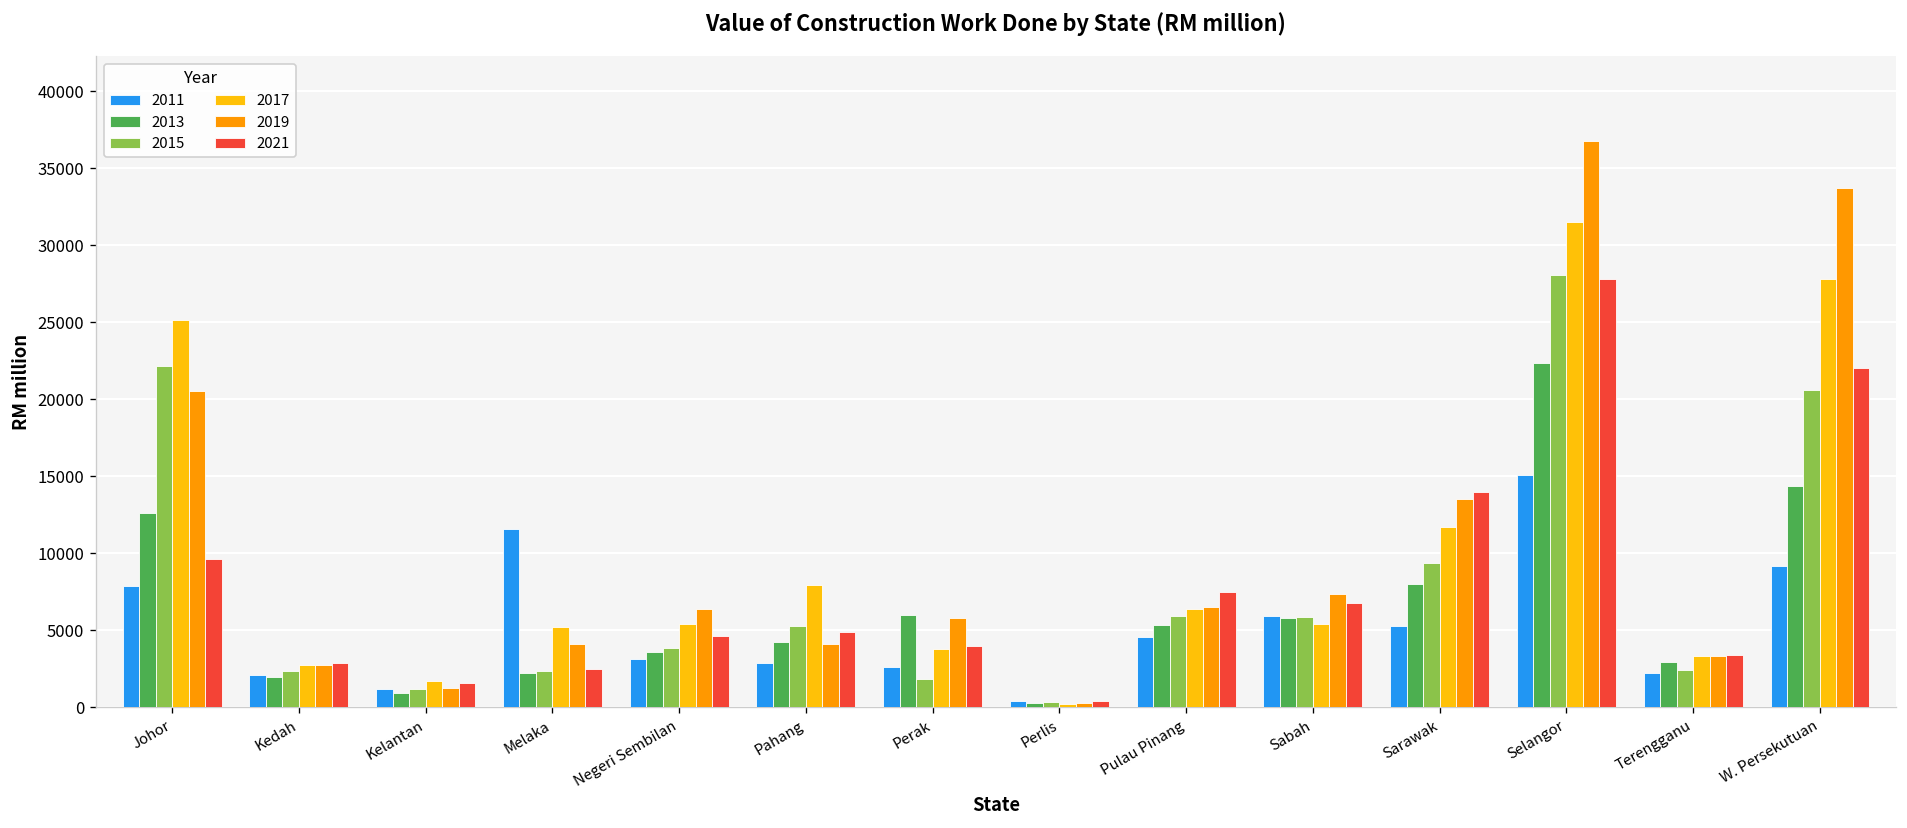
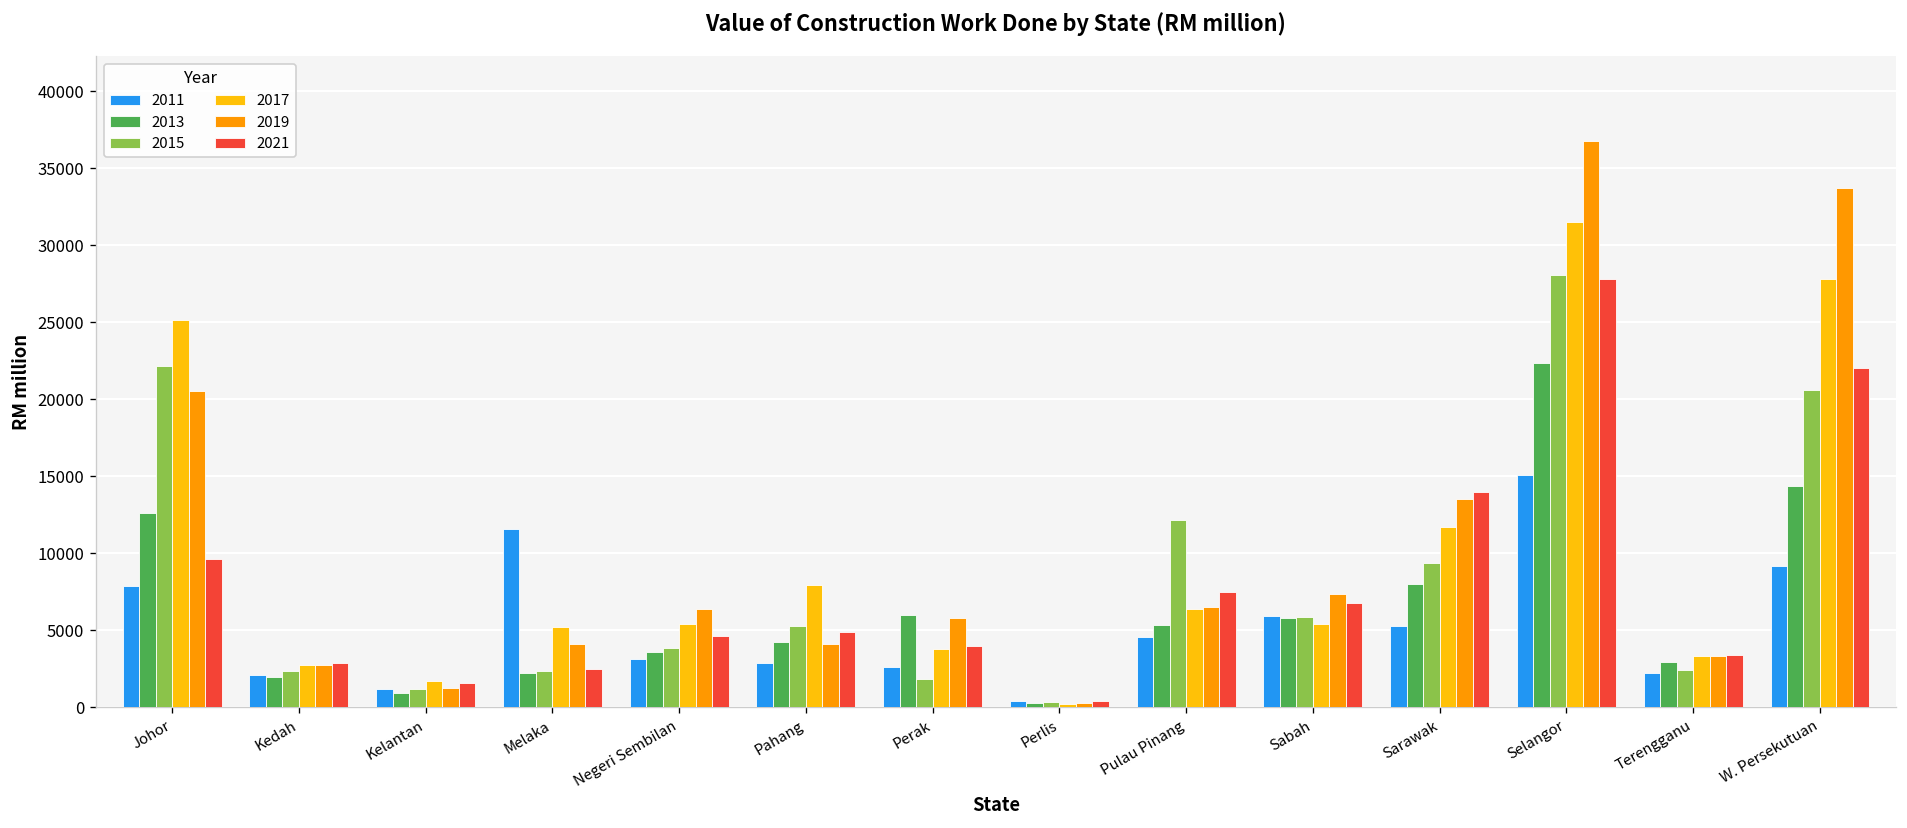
2015, Pulau Pinang: 6000 -> 12100
